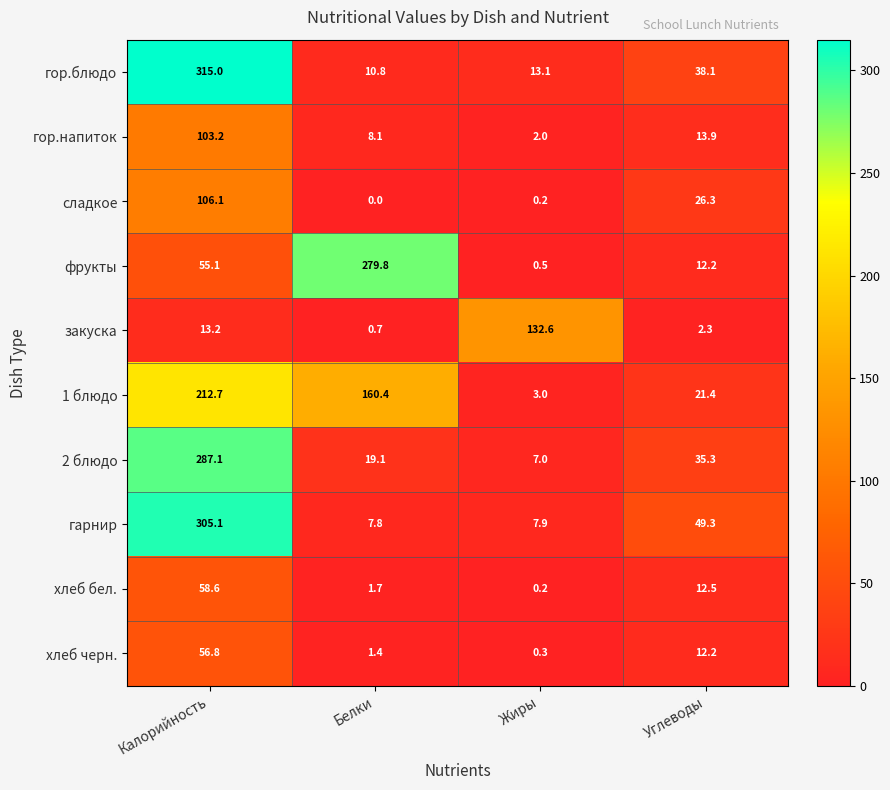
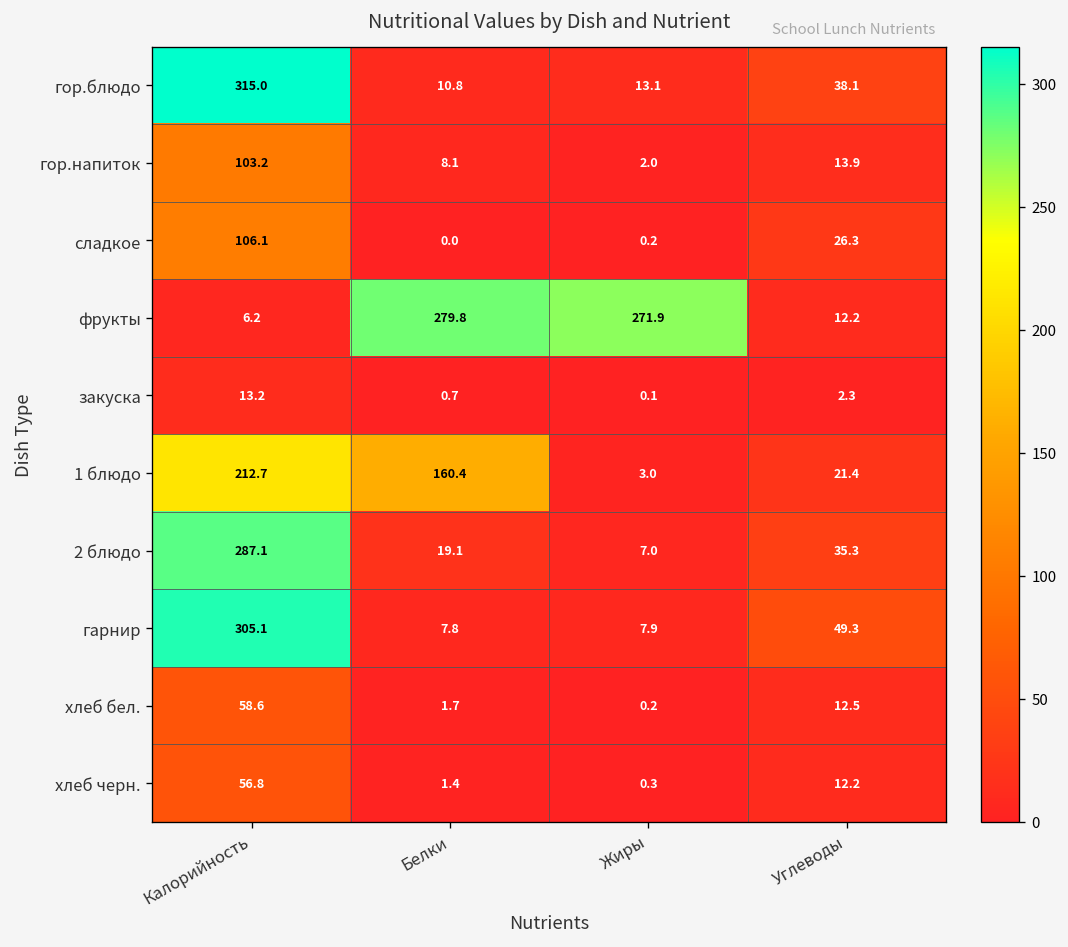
фрукты, Калорийность: 55.1 -> 6.2
фрукты, Жиры: 0.5 -> 271.9
закуска, Жиры: 132.6 -> 0.1
